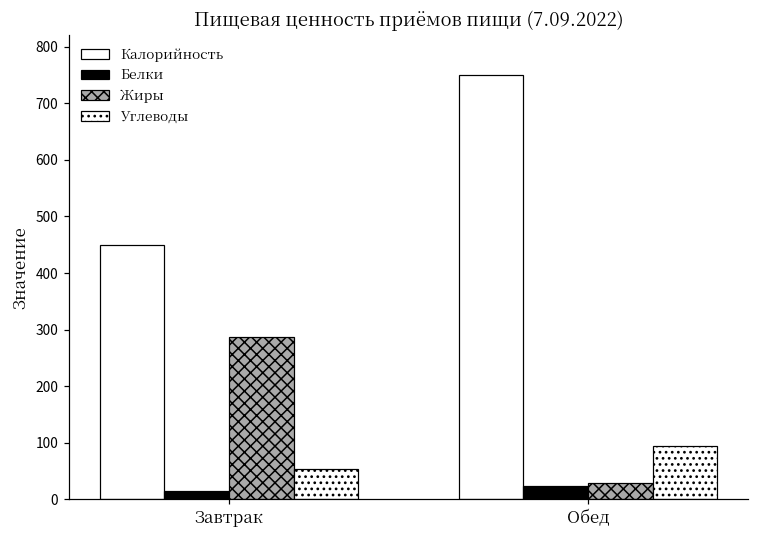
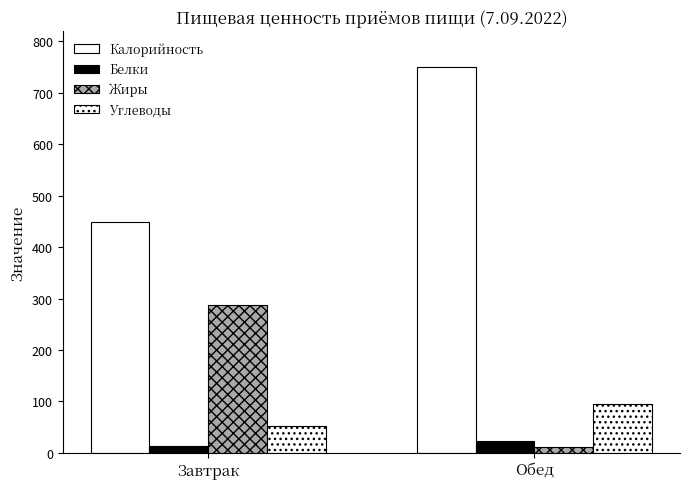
Жиры, Обед: 30 -> 10
